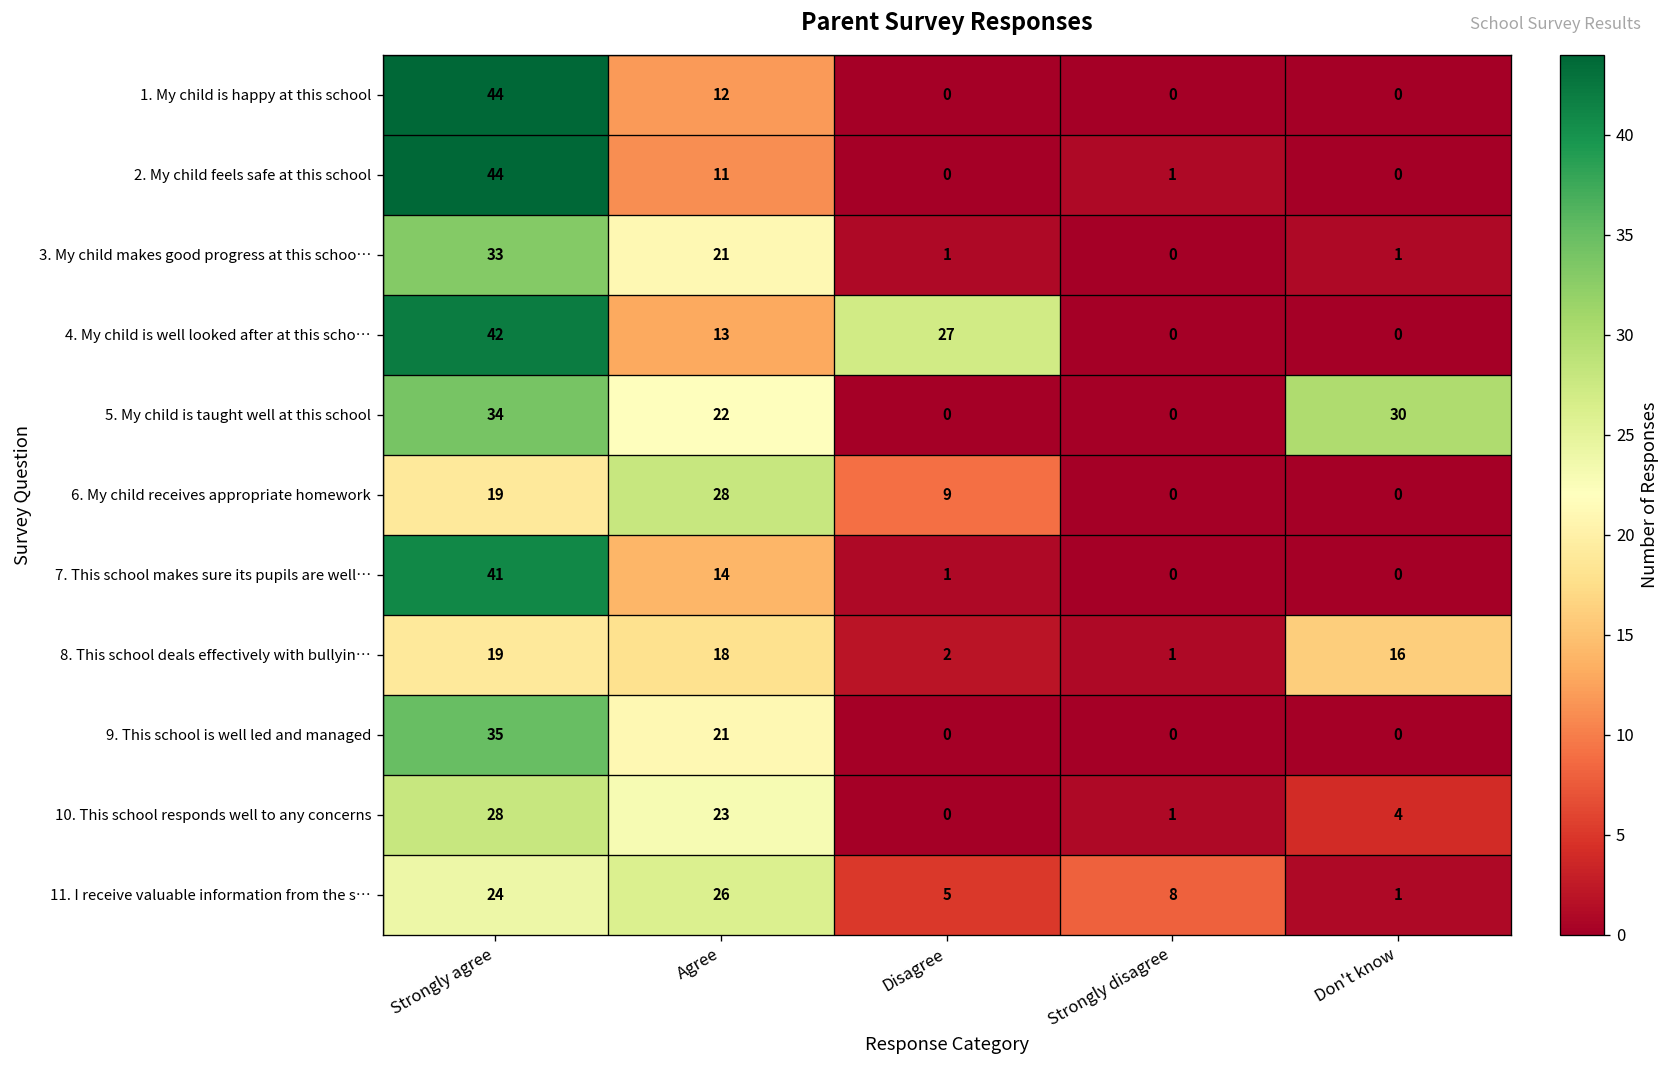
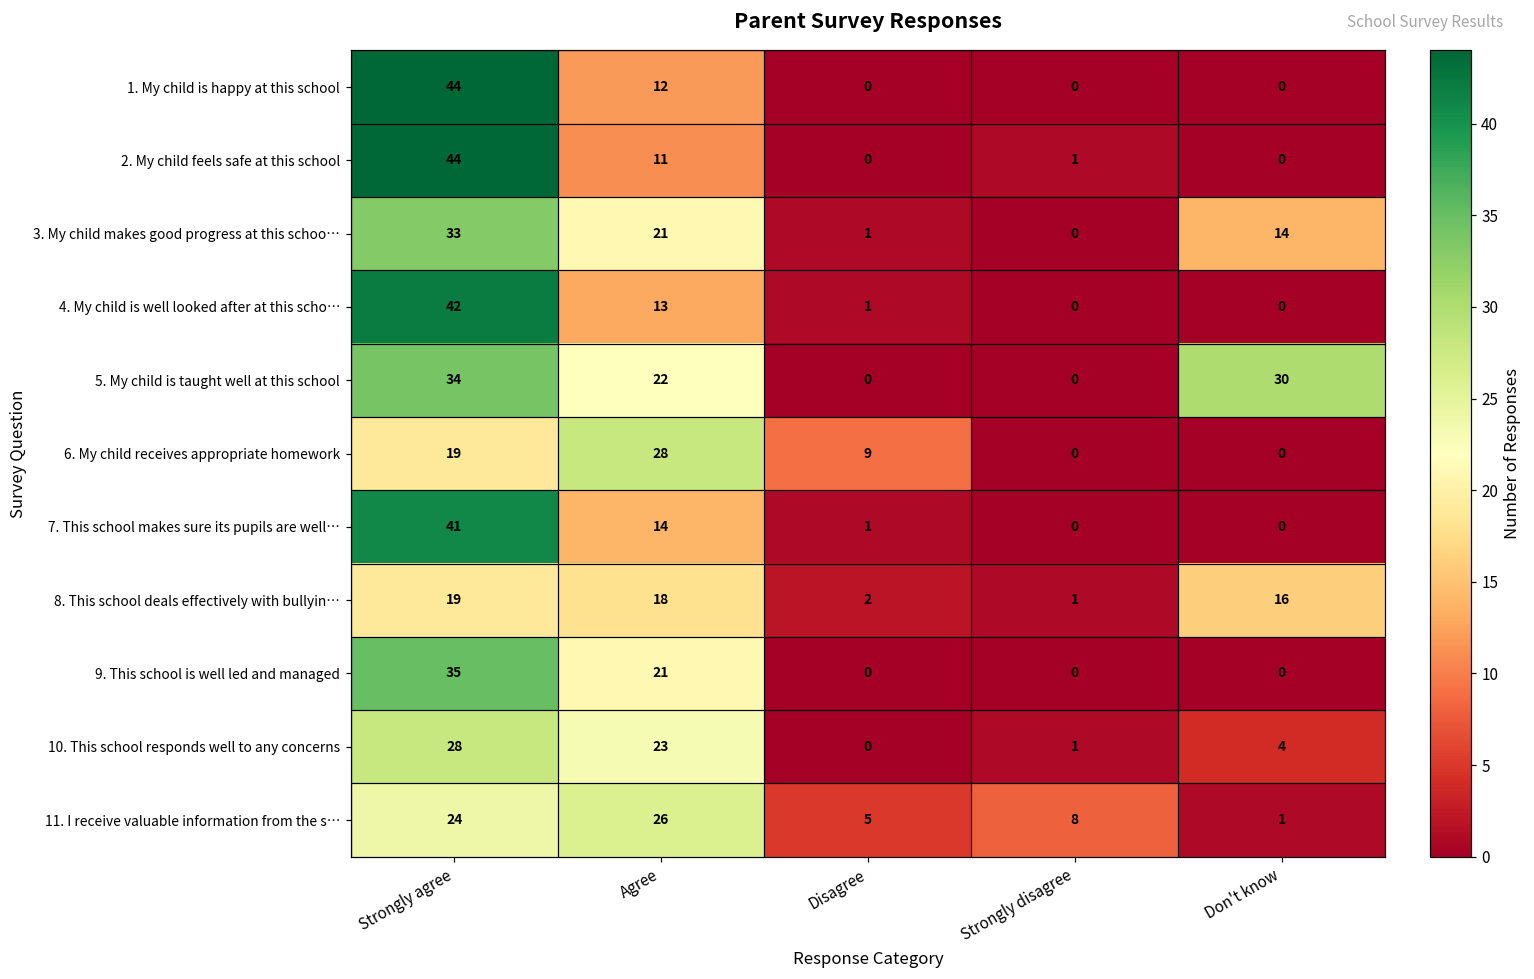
3. My child makes good progress at this schoo…, Don't know: 1 -> 14
4. My child is well looked after at this scho…, Disagree: 27 -> 1
